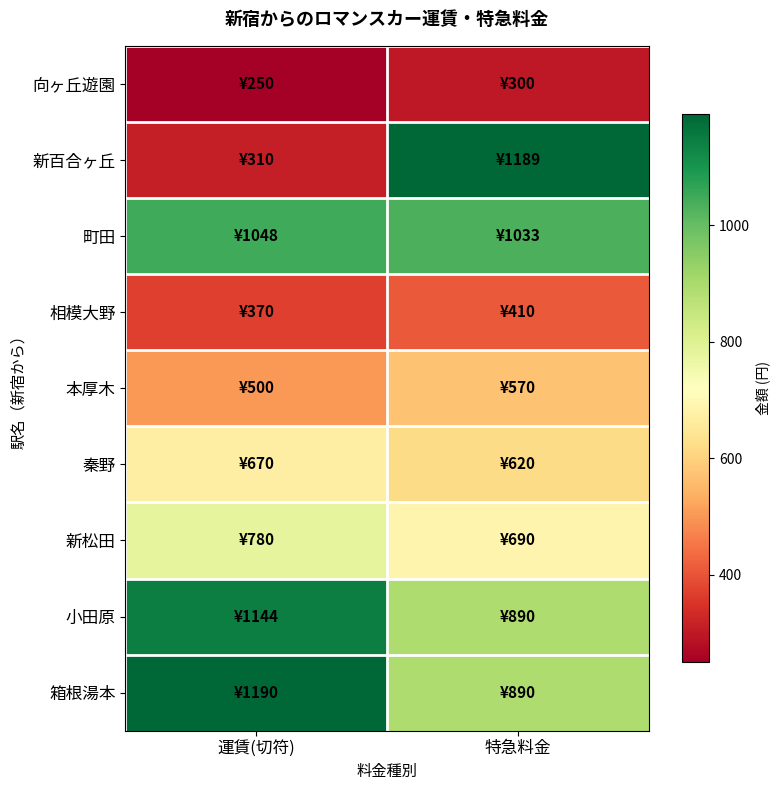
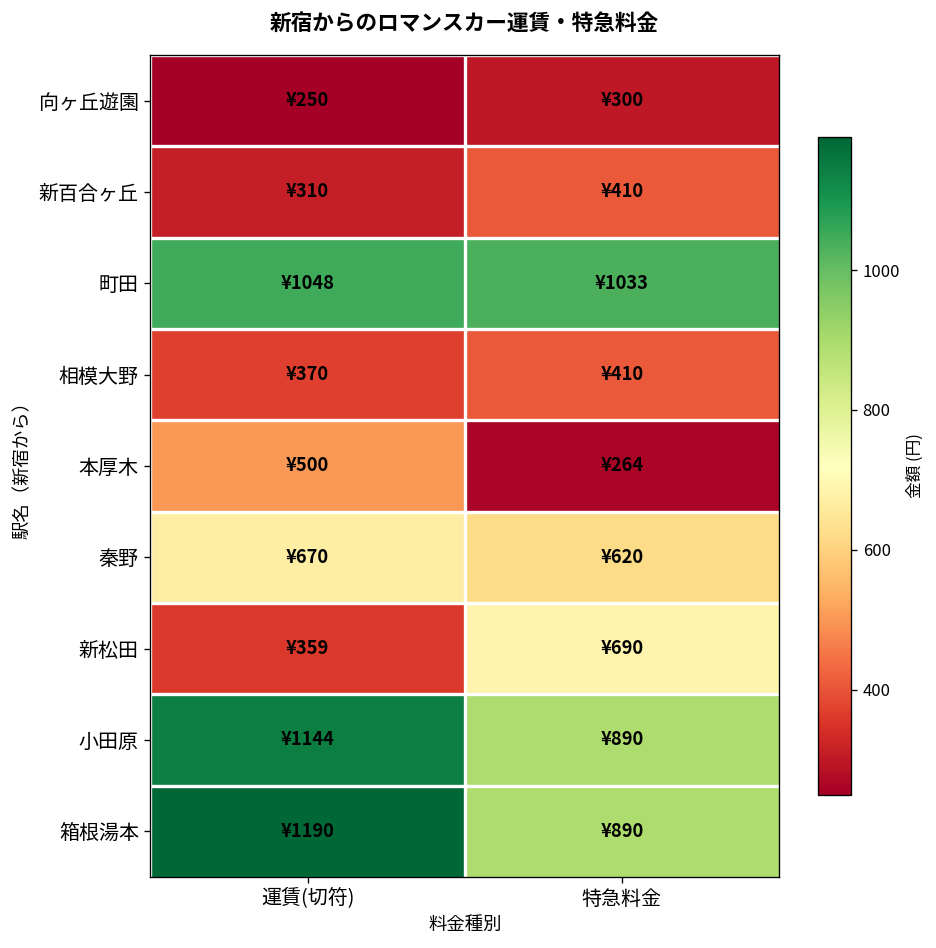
新百合ヶ丘, 特急料金: ¥1189 -> ¥410
本厚木, 特急料金: ¥570 -> ¥264
新松田, 運賃(切符): ¥780 -> ¥359
